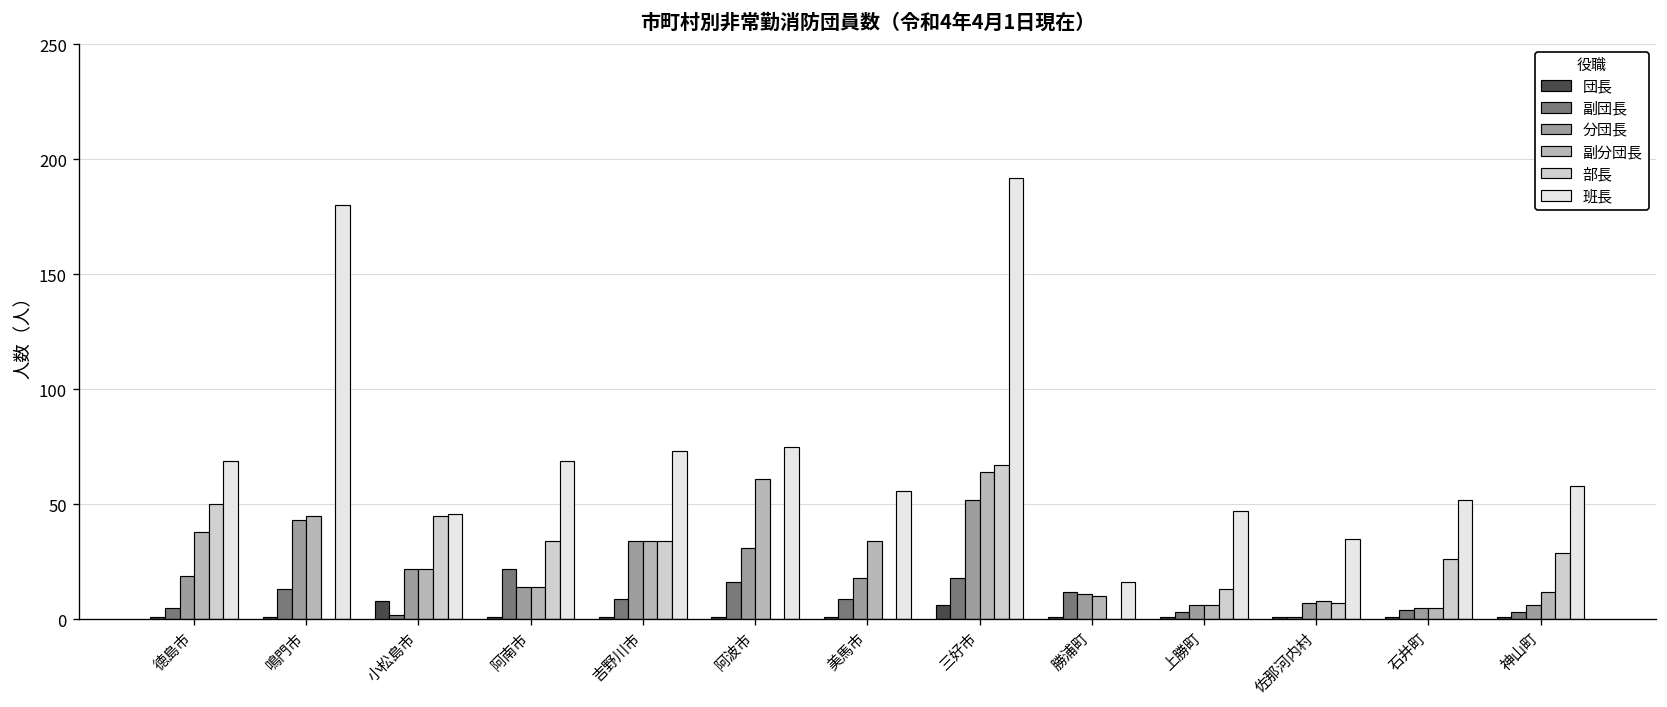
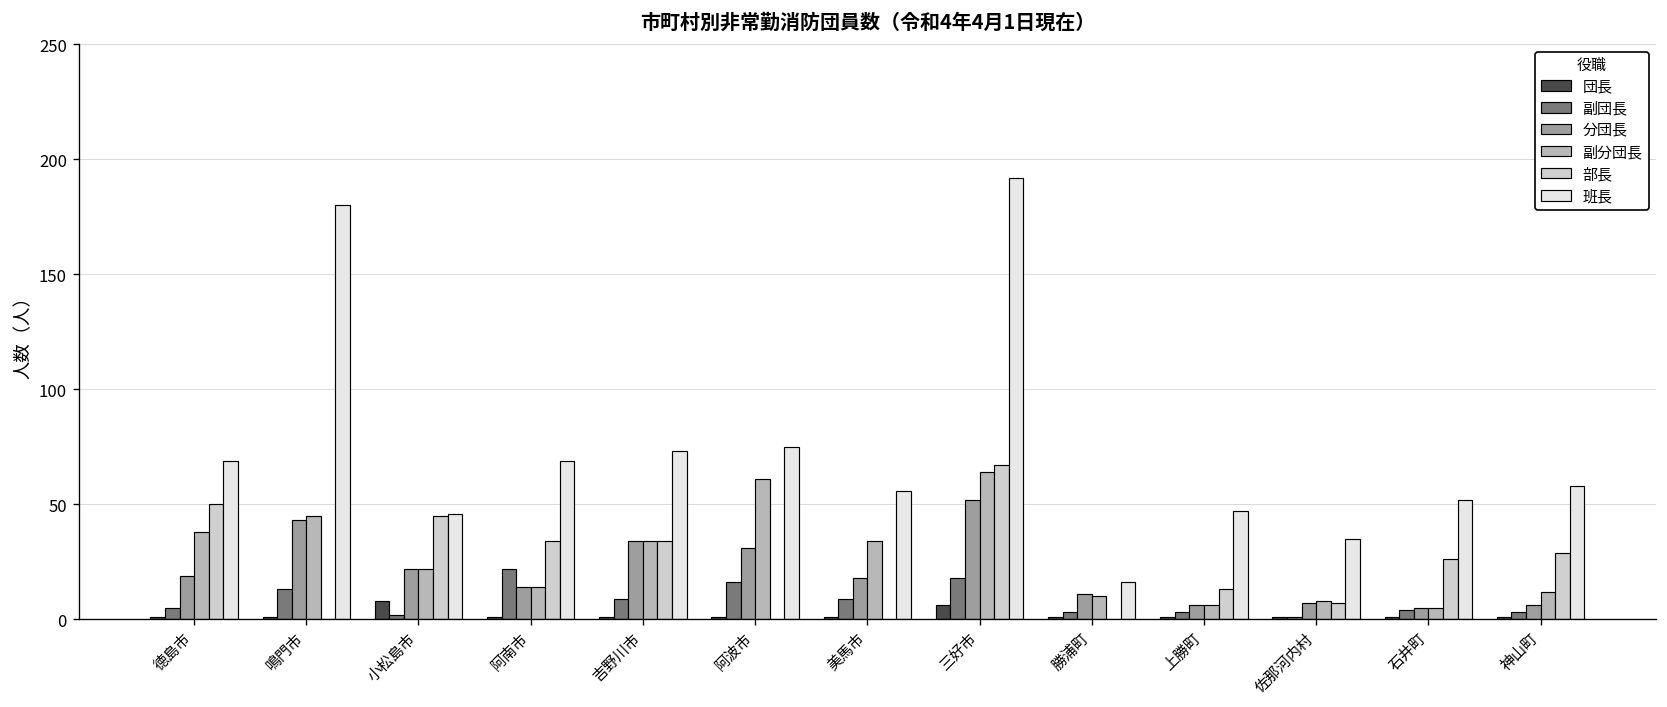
副団長, 勝浦町: 12 -> 3
